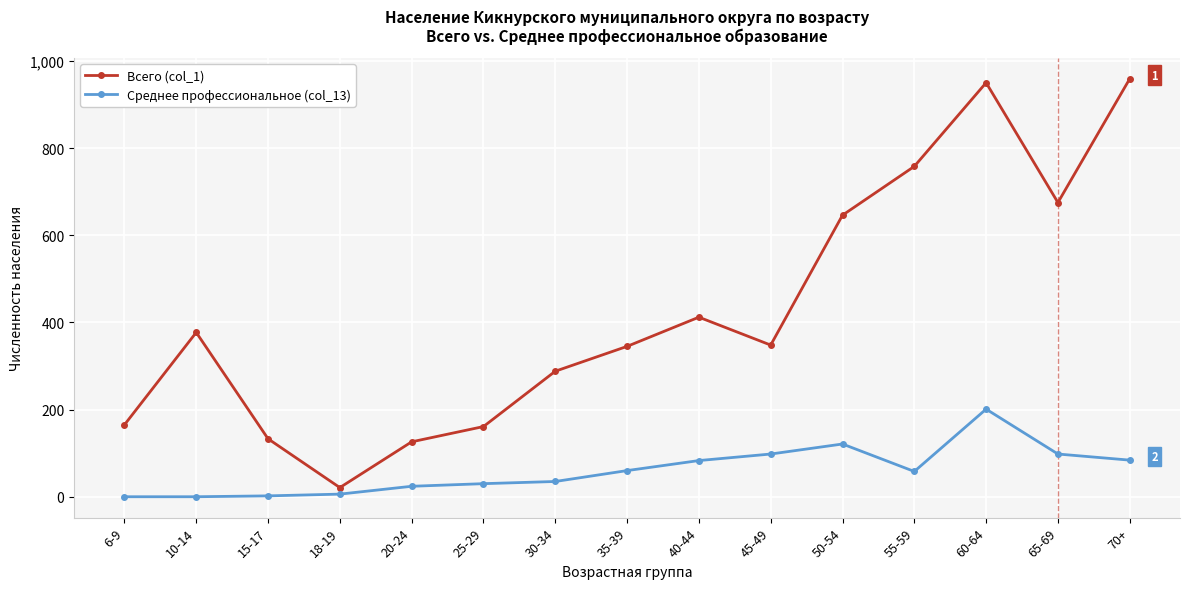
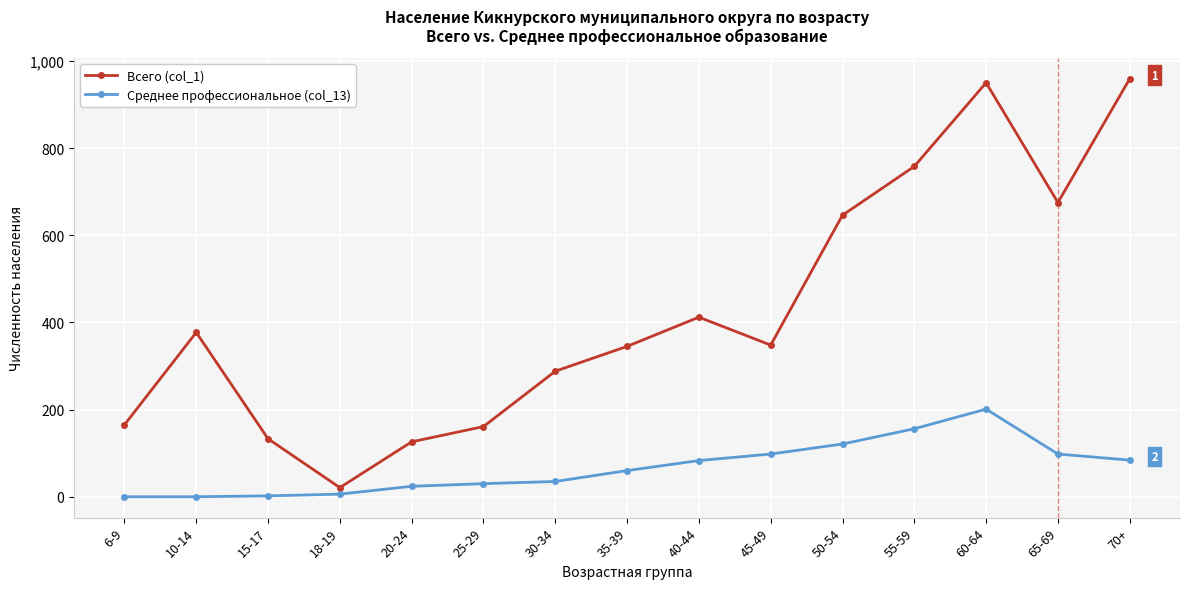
Среднее профессиональное (col_13), 55-59: 60 -> 160
